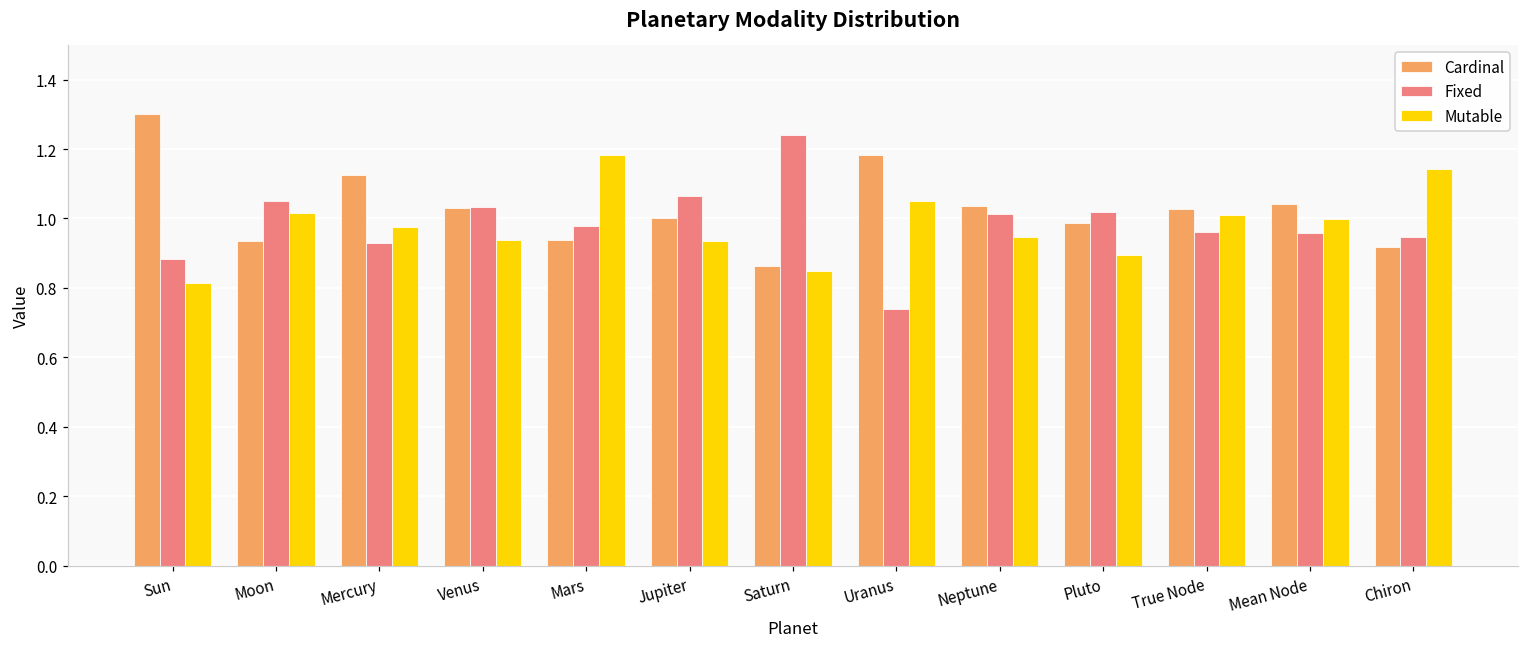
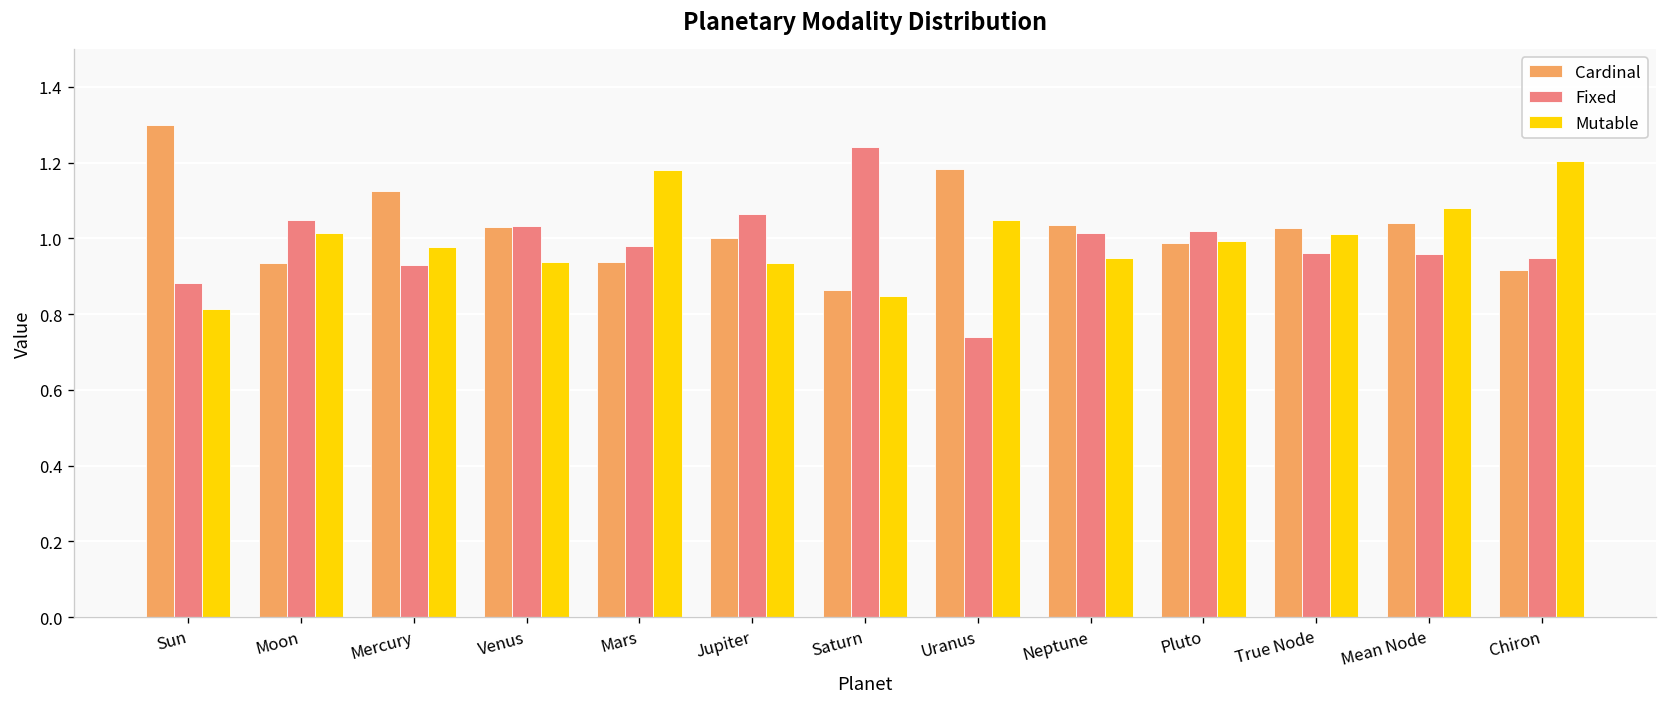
Mutable, Pluto: 0.90 -> 0.99
Mutable, Mean Node: 1.00 -> 1.08
Mutable, Chiron: 1.14 -> 1.20
